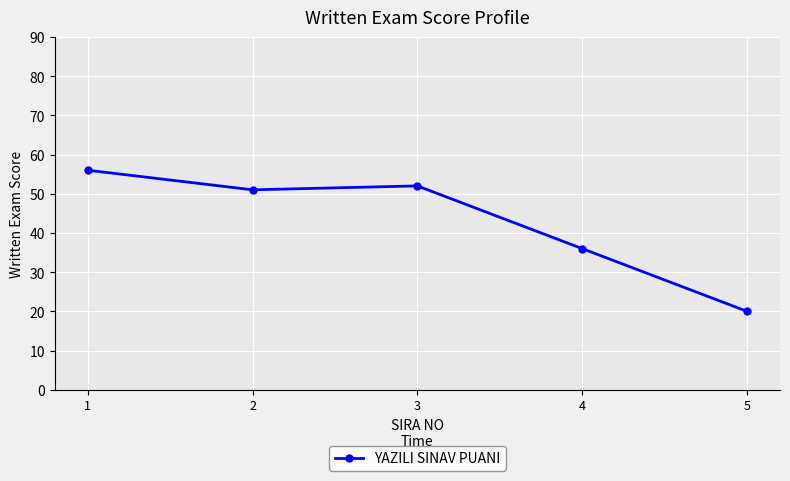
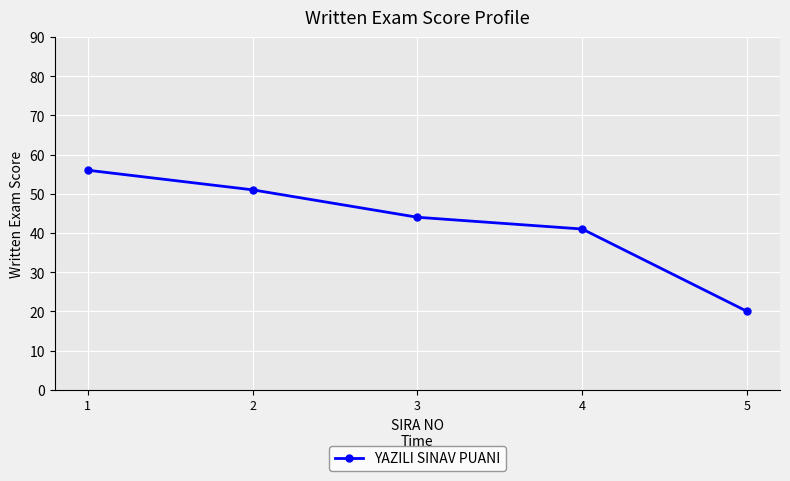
3: 52 -> 44
4: 36 -> 41
